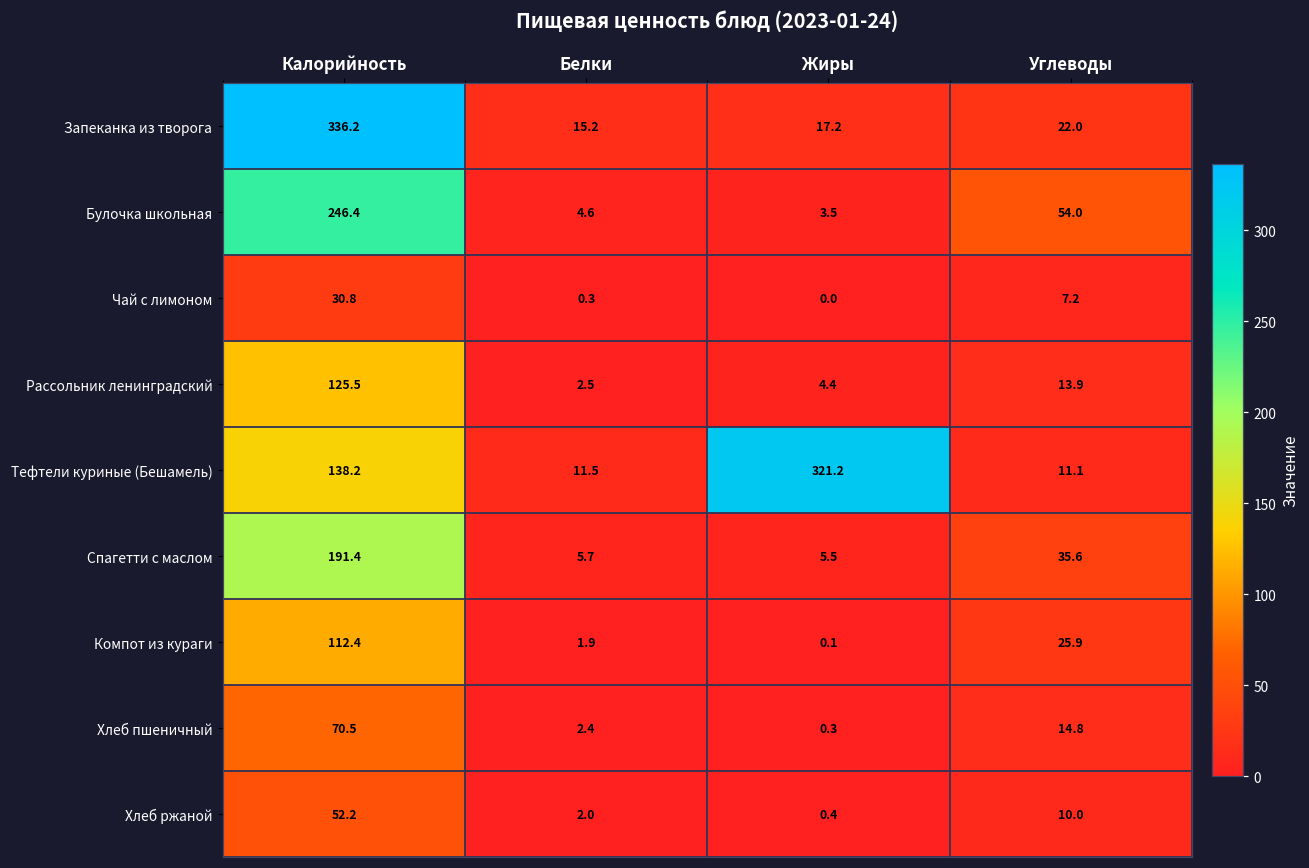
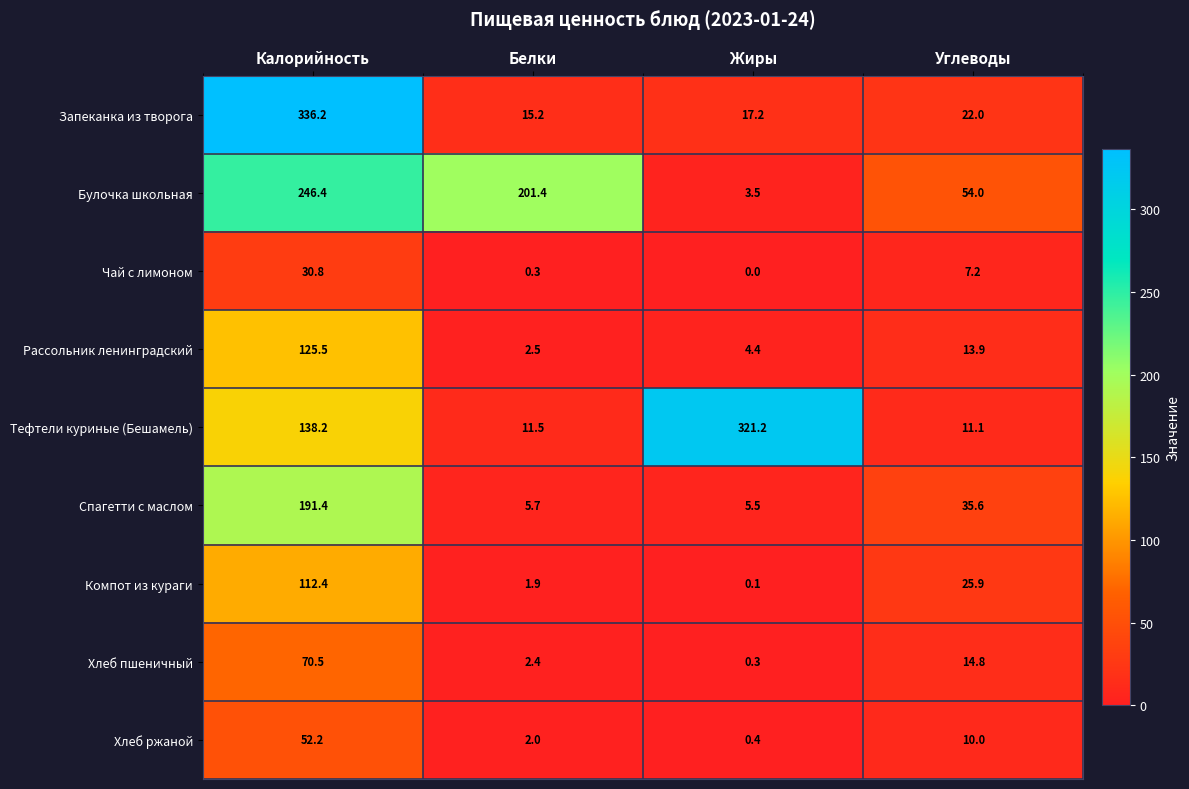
Булочка школьная, Белки: 4.6 -> 201.4
